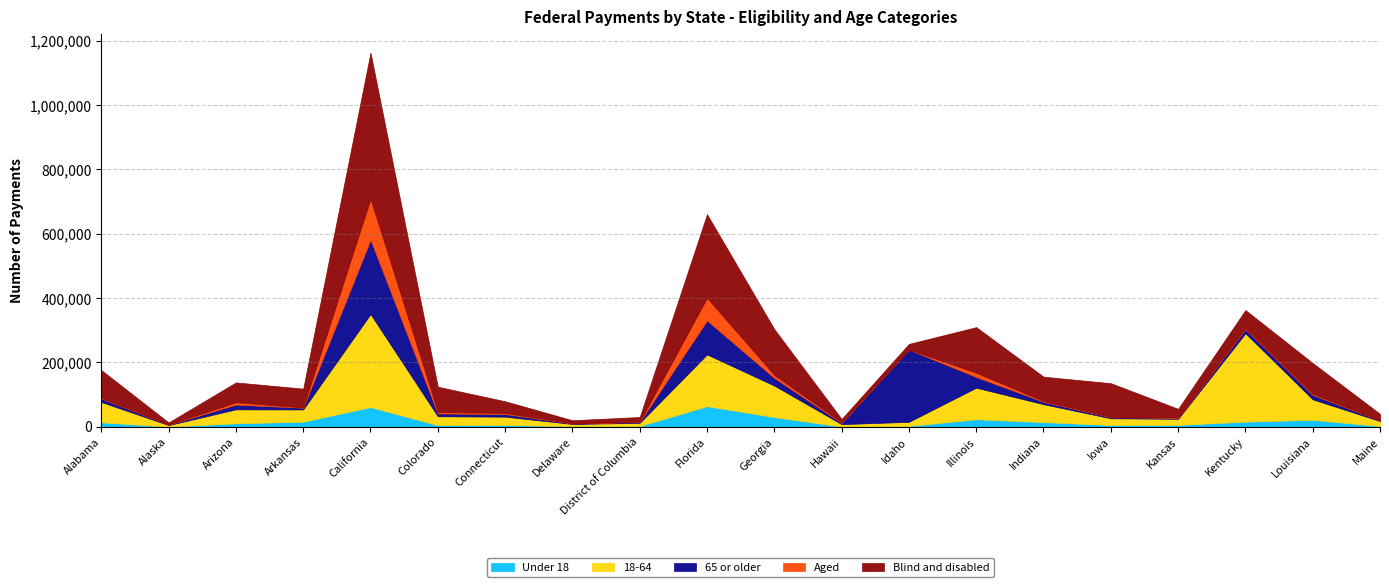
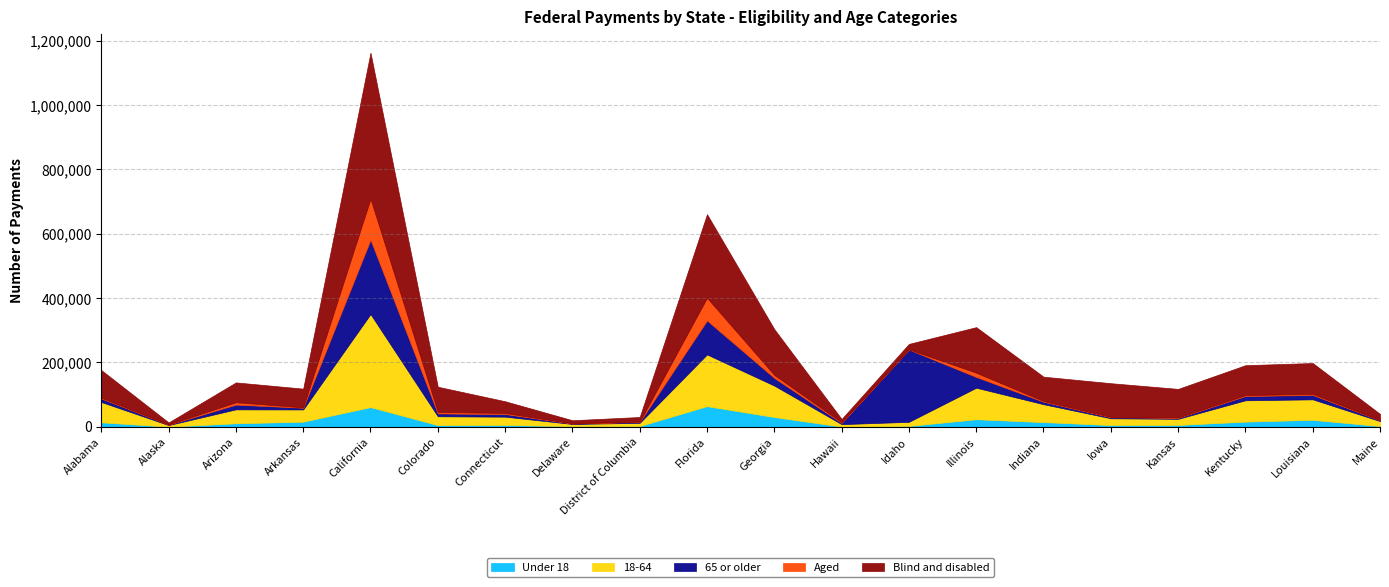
Blind and disabled, Kansas: 30,000 -> 90,000
18-64, Kentucky: 270,000 -> 70,000
Blind and disabled, Kentucky: 60,000 -> 90,000
